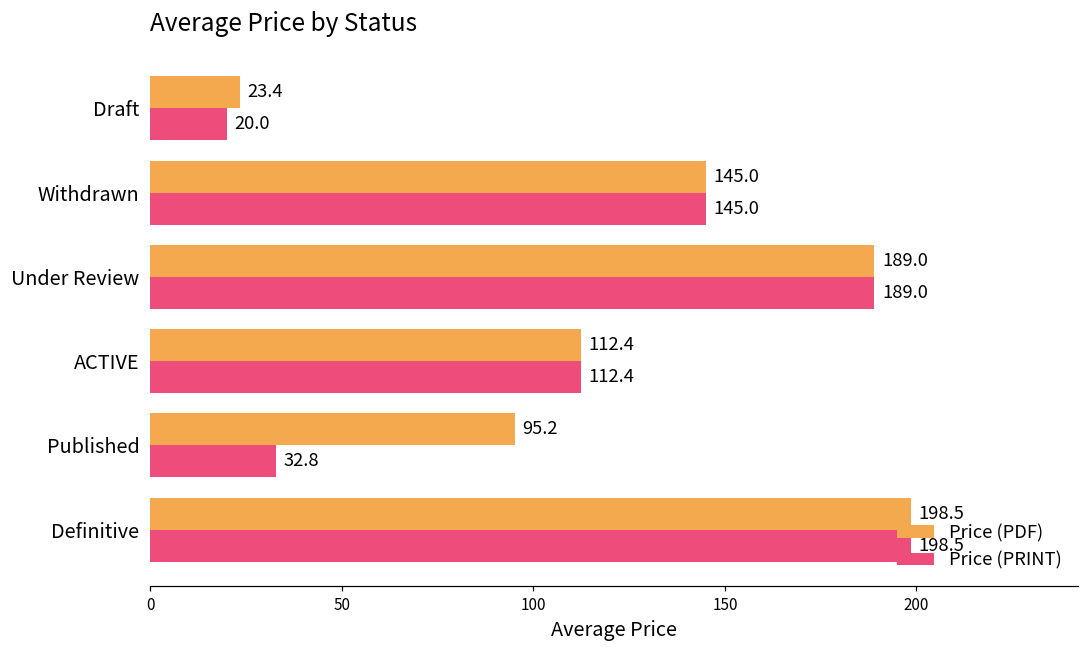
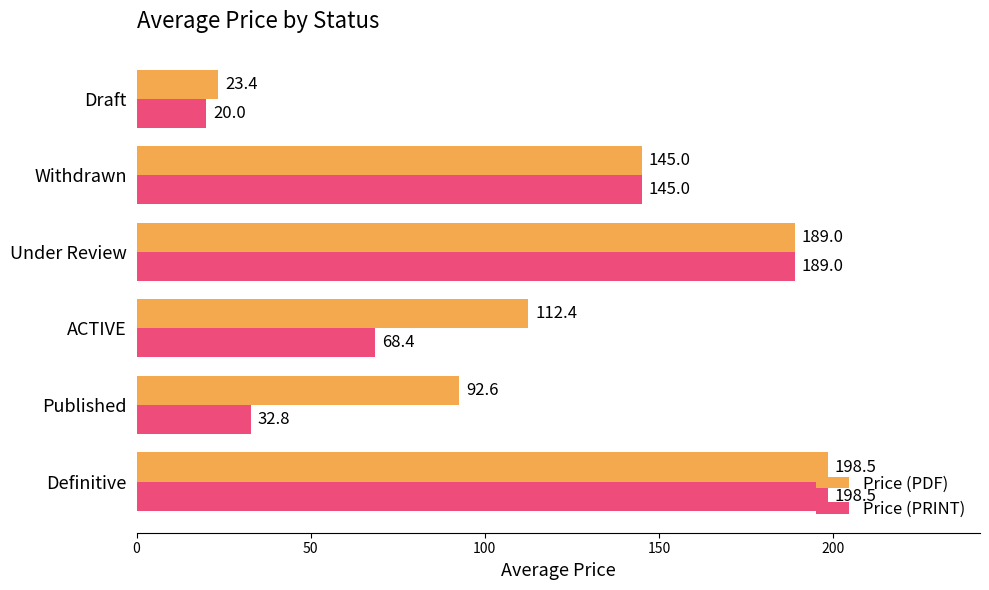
Price (PRINT), ACTIVE: 112.4 -> 68.4
Price (PDF), Published: 95.2 -> 92.6
